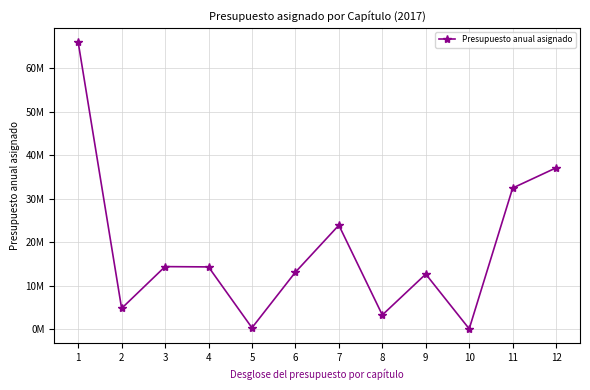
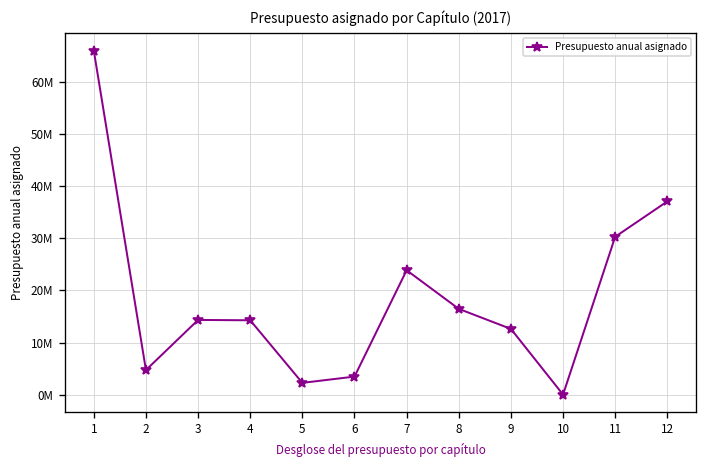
5: 0 -> 2000000
6: 13000000 -> 4000000
8: 3000000 -> 16000000
11: 32000000 -> 30000000
